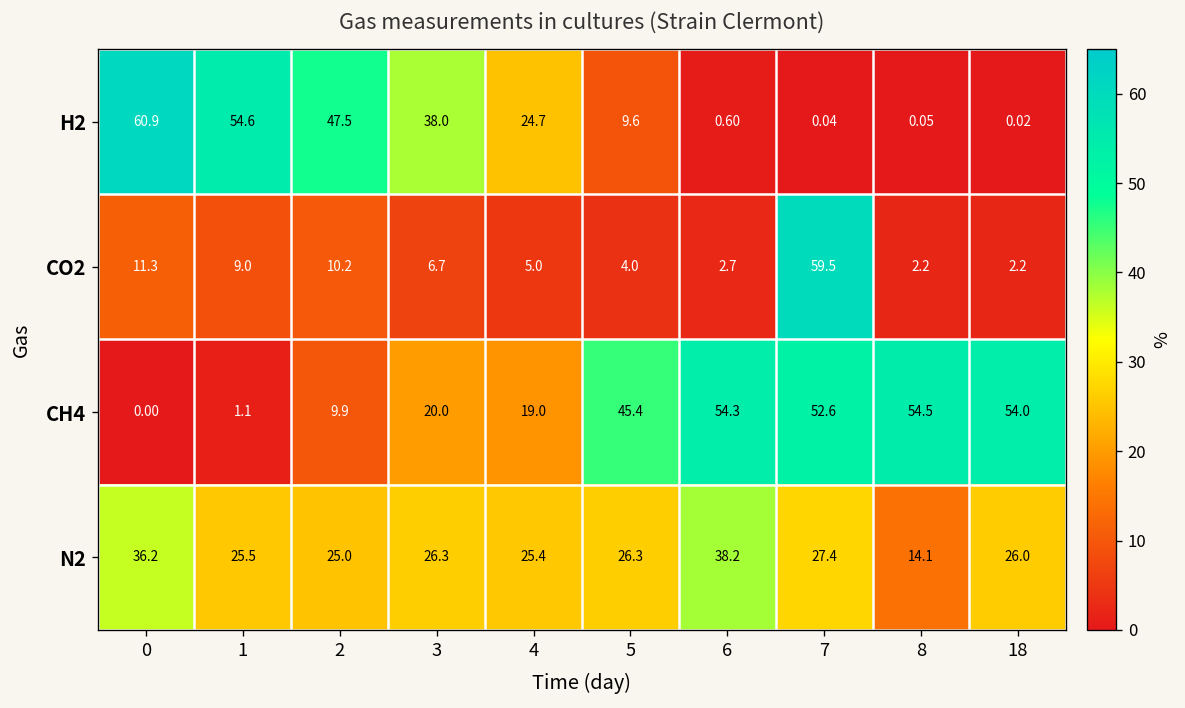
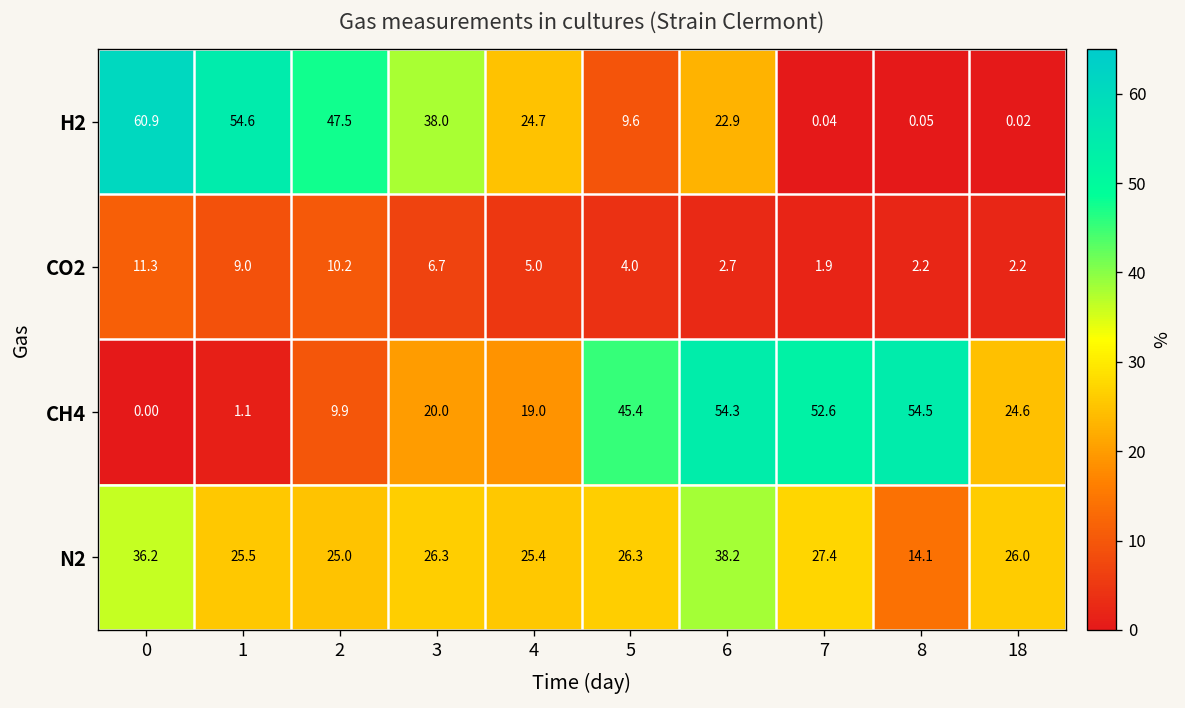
H2, 6: 0.60 -> 22.9
CO2, 7: 59.5 -> 1.9
CH4, 18: 54.0 -> 24.6
